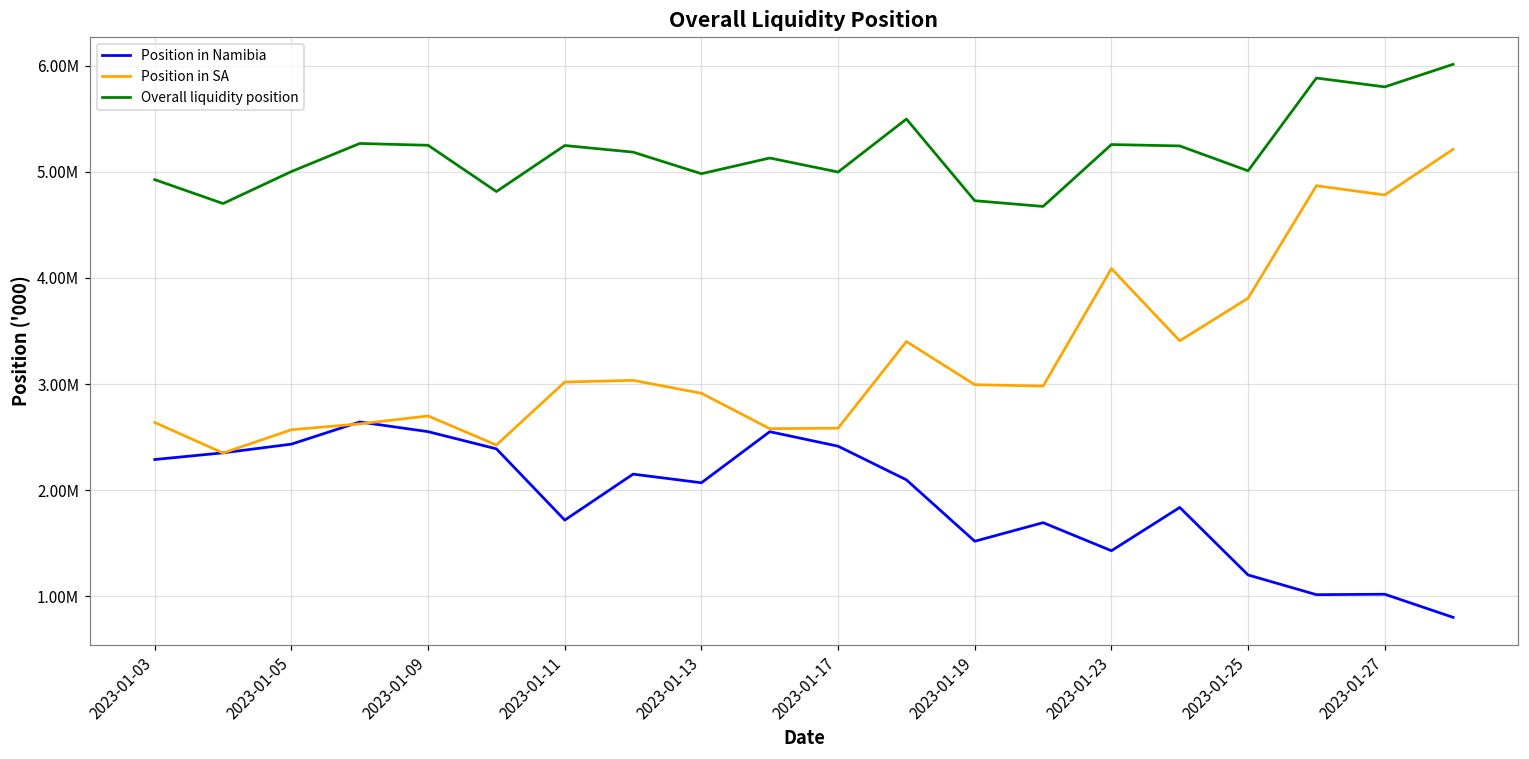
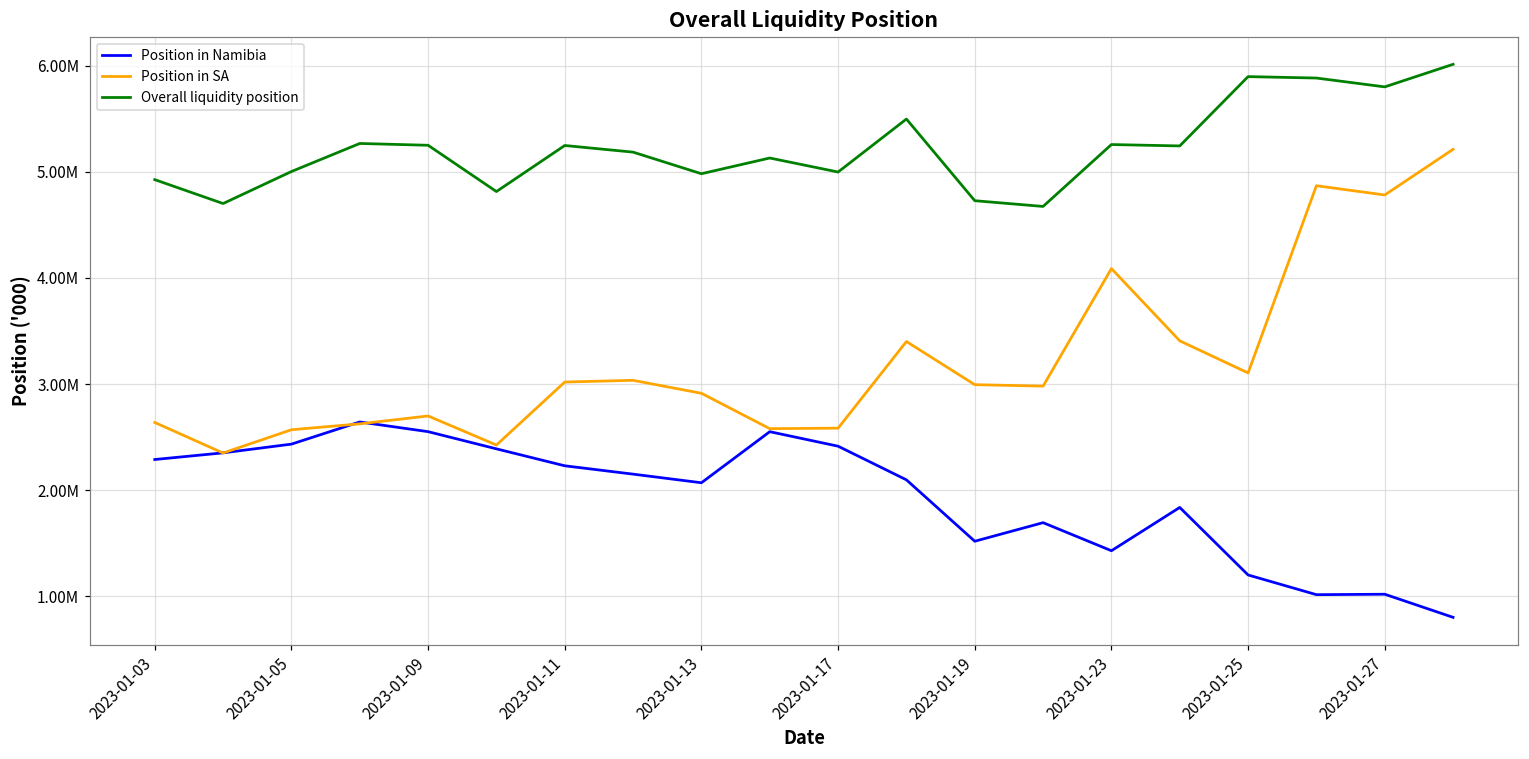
Position in Namibia, 2023-01-11: 1700000 -> 2200000
Position in SA, 2023-01-25: 3800000 -> 3100000
Overall liquidity position, 2023-01-25: 5000000 -> 5900000
